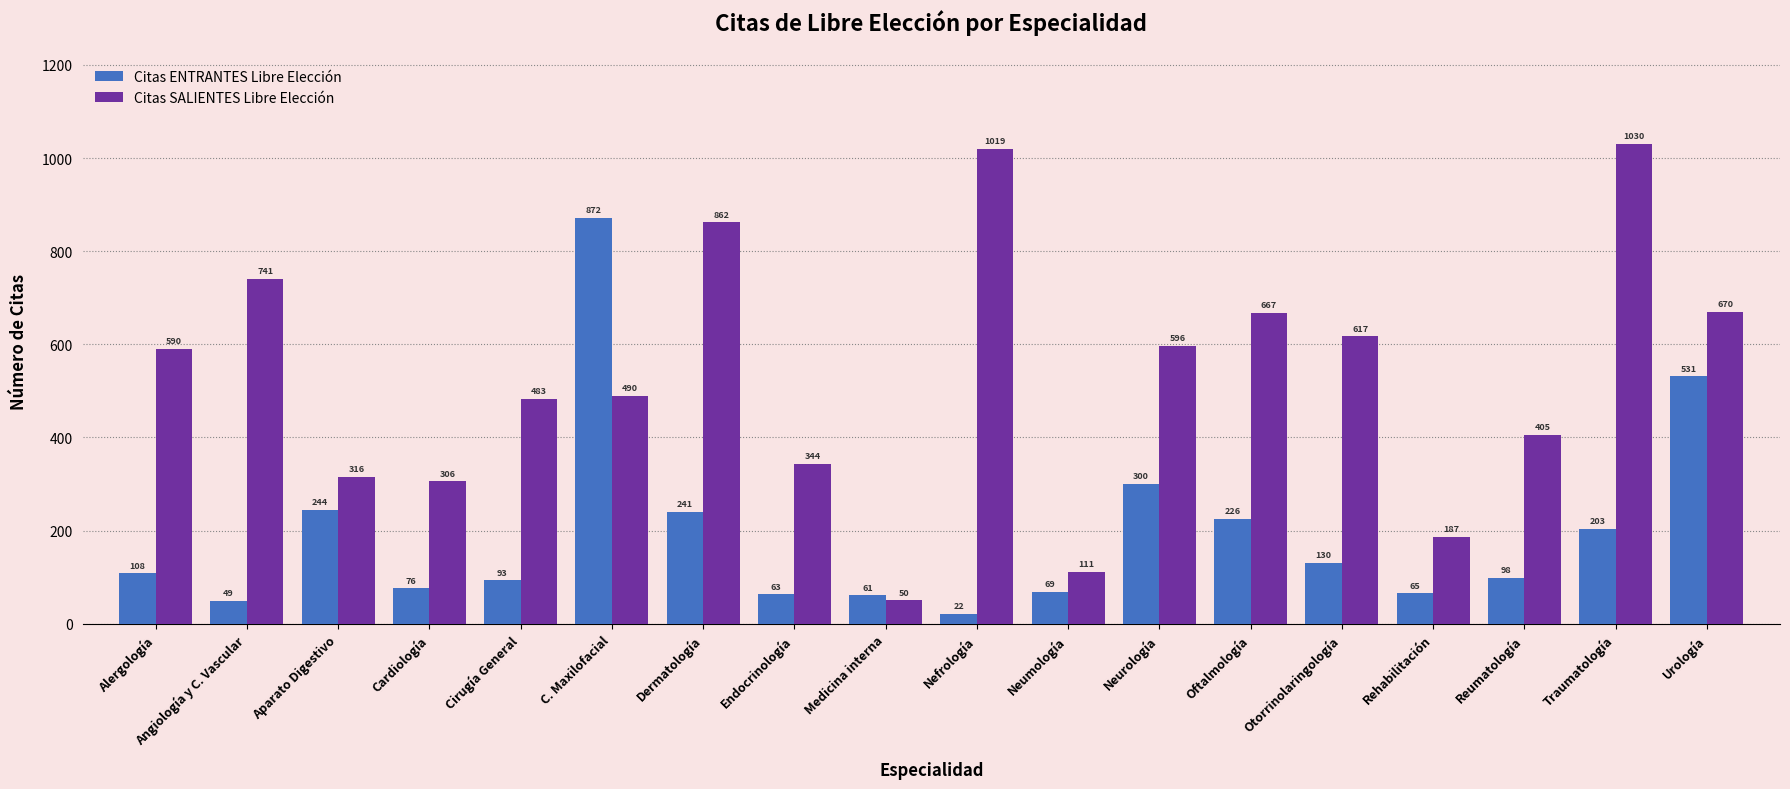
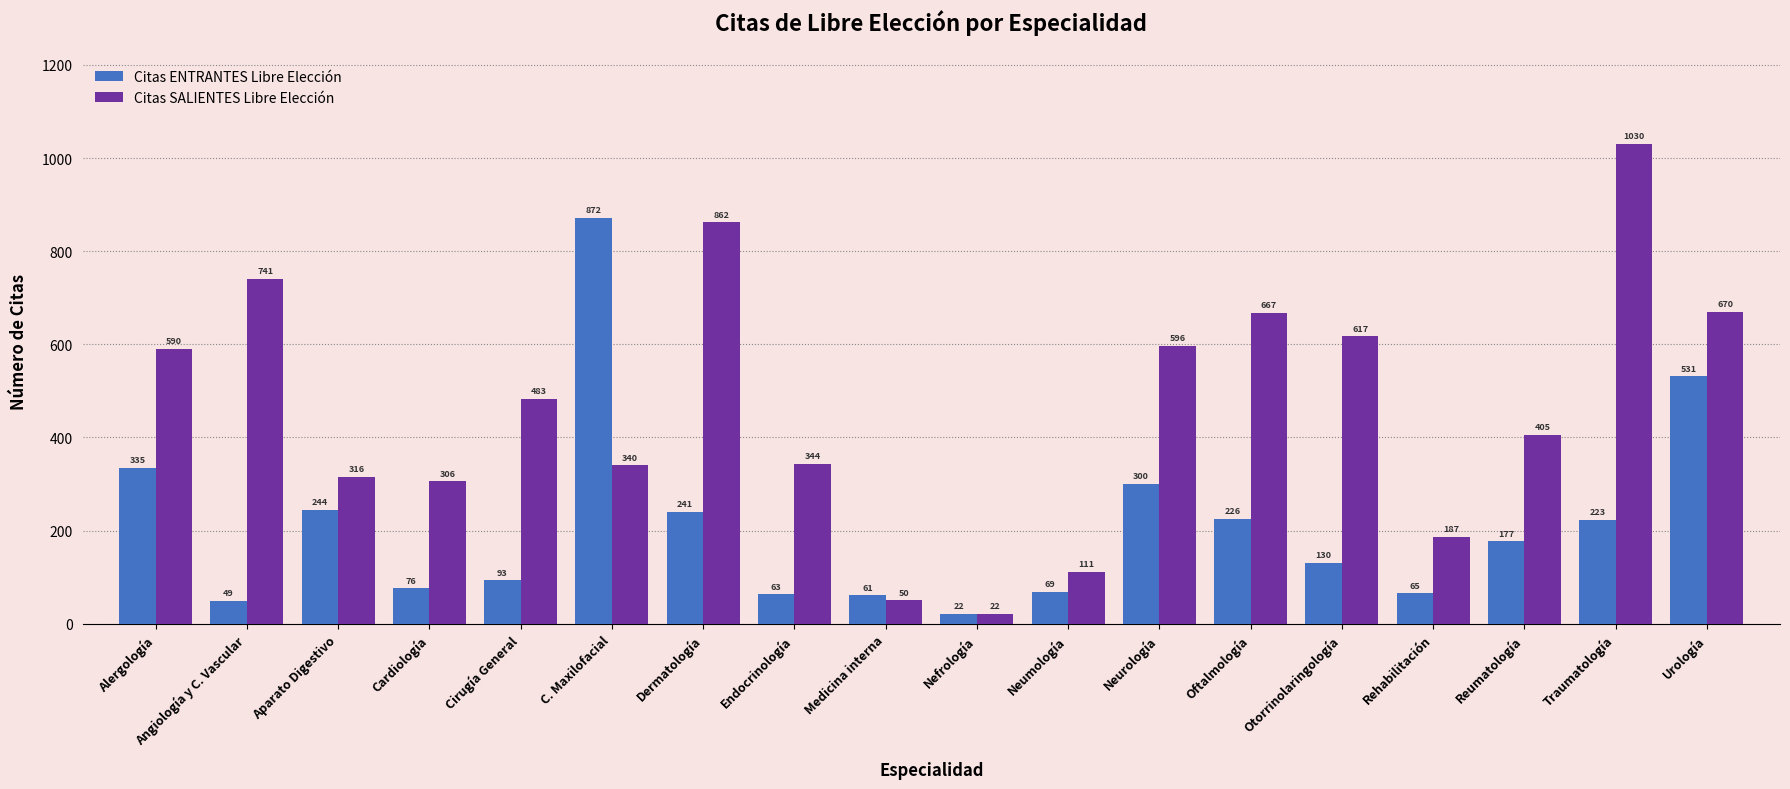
Citas ENTRANTES Libre Elección, Alergología: 108 -> 335
Citas SALIENTES Libre Elección, C. Maxilofacial: 490 -> 340
Citas SALIENTES Libre Elección, Nefrología: 1019 -> 22
Citas ENTRANTES Libre Elección, Reumatología: 98 -> 177
Citas ENTRANTES Libre Elección, Traumatología: 203 -> 223
